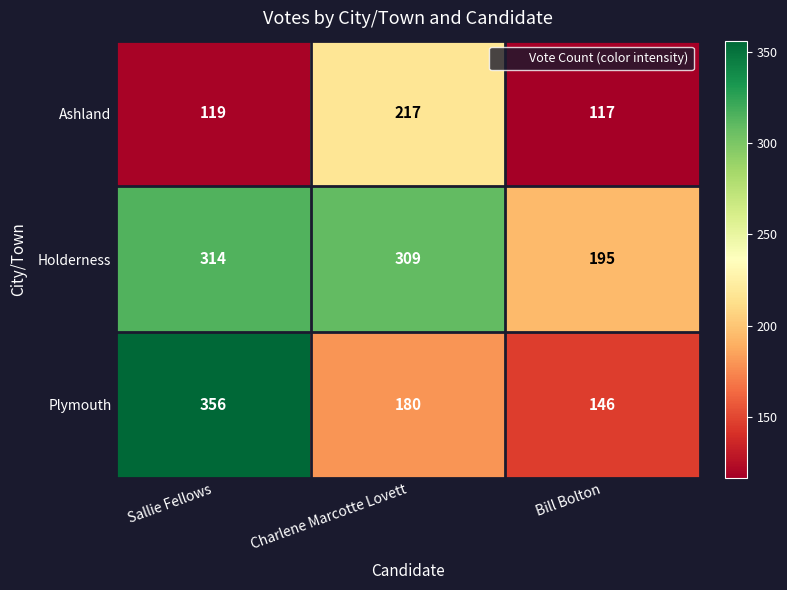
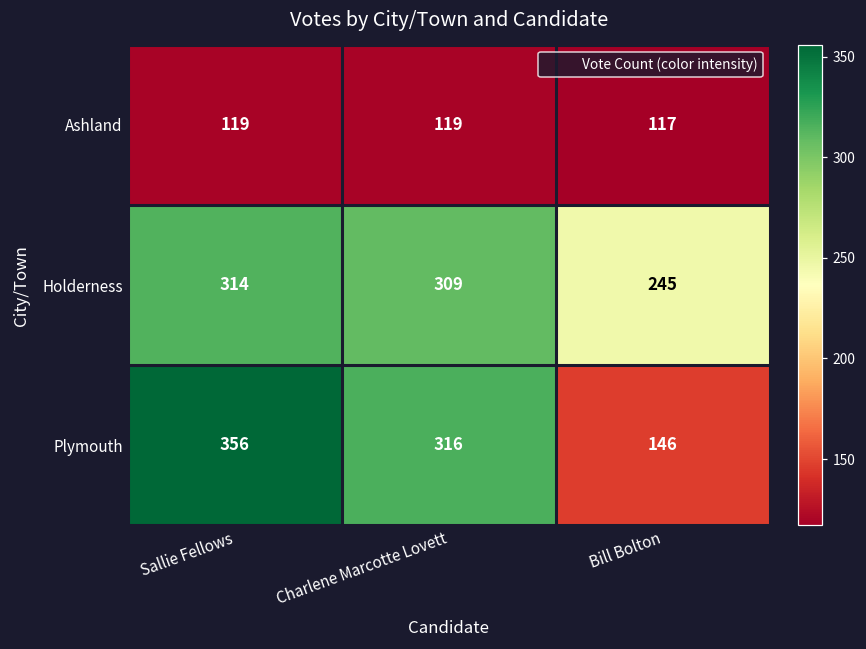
Ashland, Charlene Marcotte Lovett: 217 -> 119
Holderness, Bill Bolton: 195 -> 245
Plymouth, Charlene Marcotte Lovett: 180 -> 316
